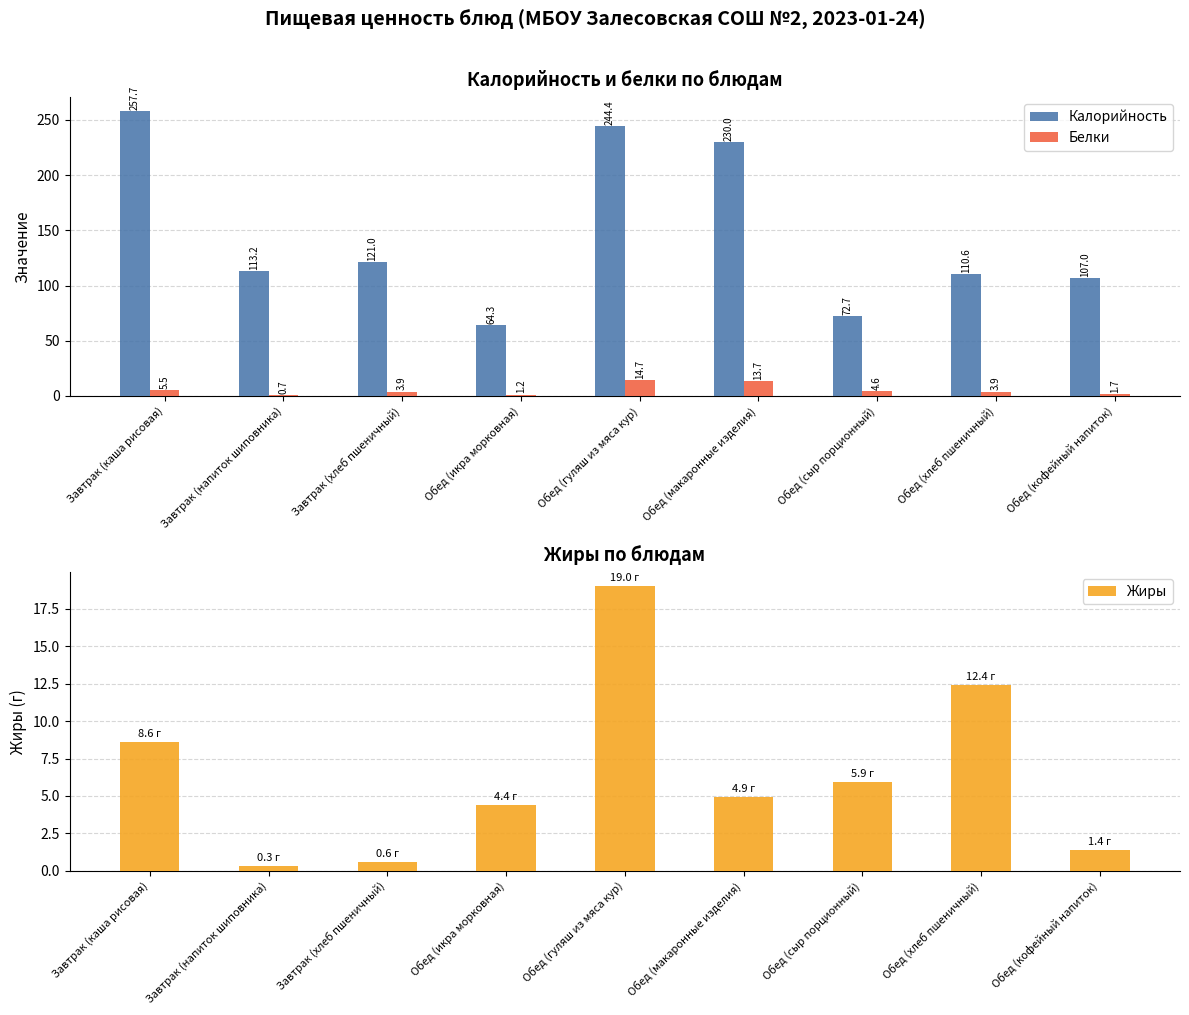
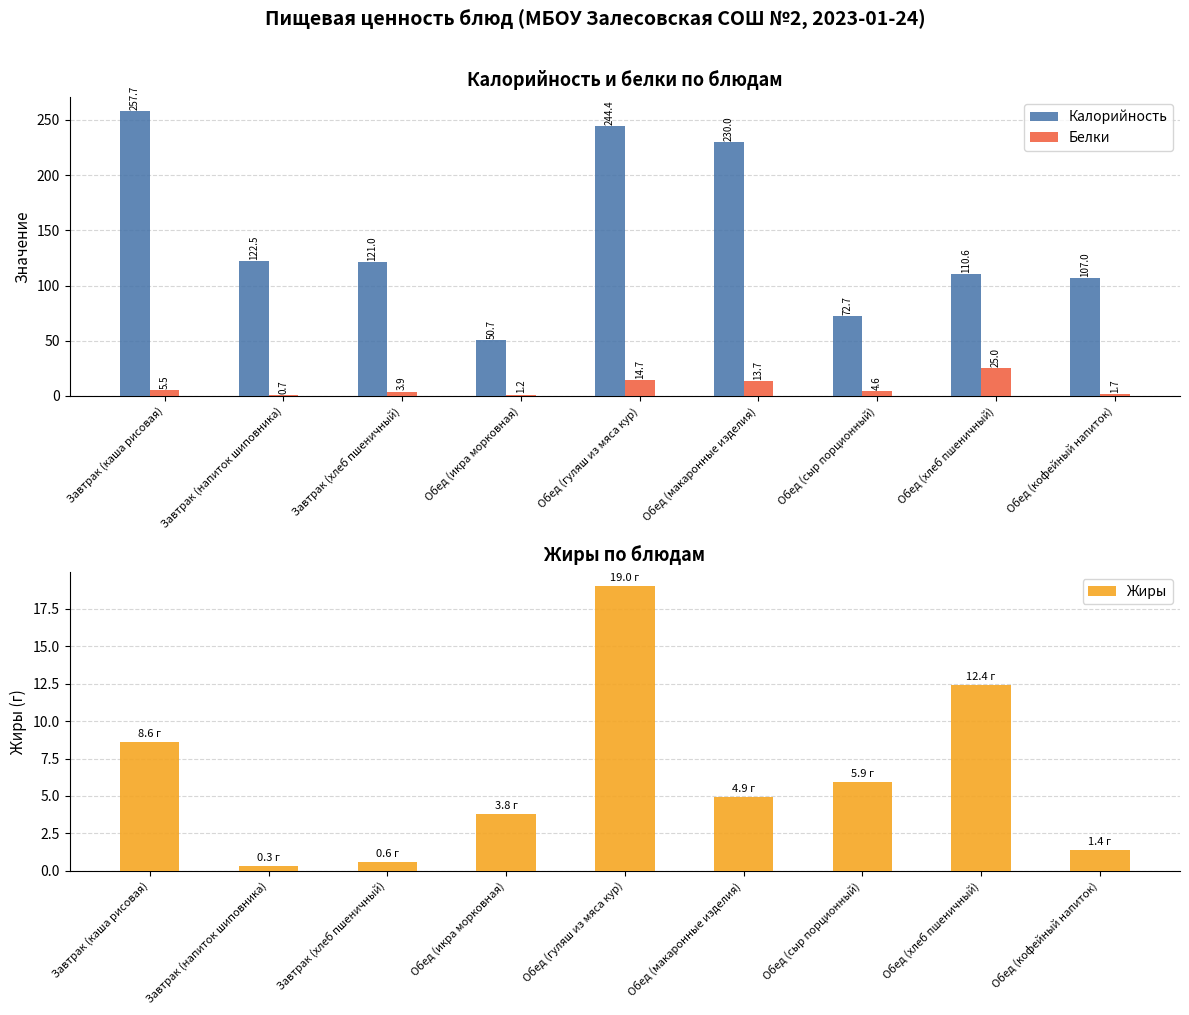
Калорийность и белки по блюдам, Калорийность, Завтрак (напиток шиповника): 113.2 -> 122.5
Калорийность и белки по блюдам, Калорийность, Обед (икра морковная): 64.3 -> 50.7
Калорийность и белки по блюдам, Белки, Обед (хлеб пшеничный): 3.9 -> 25.0
Жиры по блюдам, Обед (икра морковная): 4.4 -> 3.8
